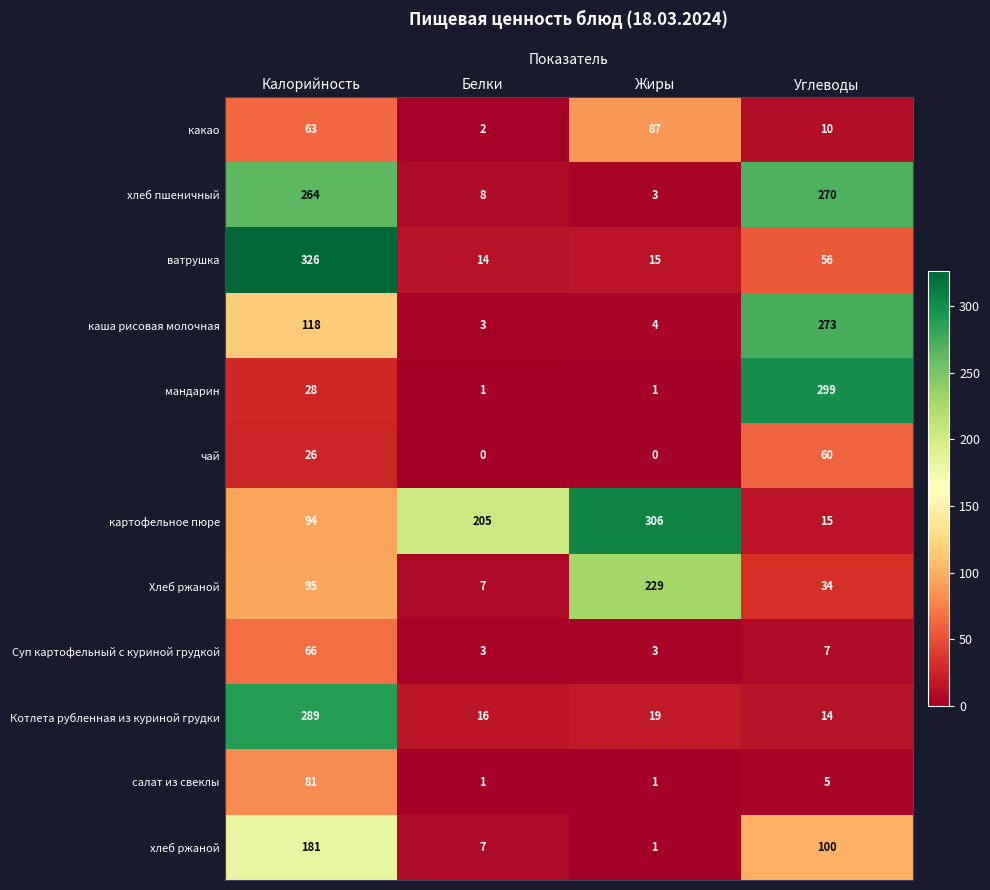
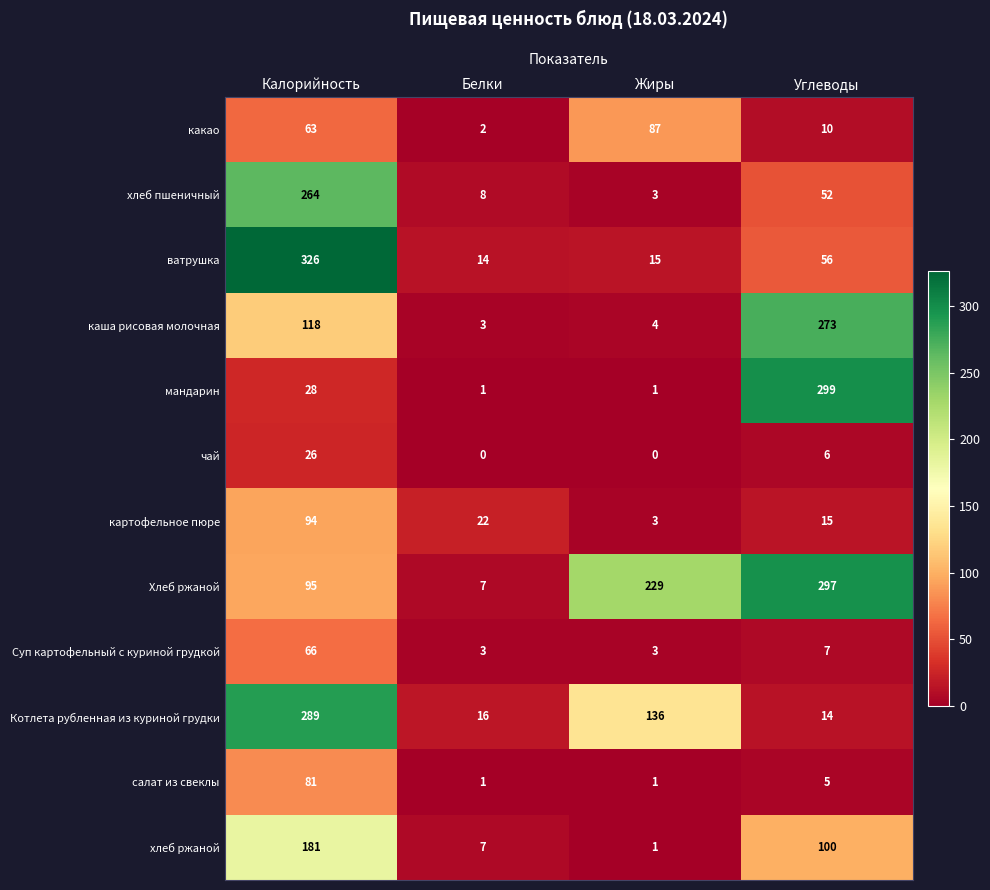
хлеб пшеничный, Углеводы: 270 -> 52
чай, Углеводы: 60 -> 6
картофельное пюре, Белки: 205 -> 22
картофельное пюре, Жиры: 306 -> 3
Хлеб ржаной, Углеводы: 34 -> 297
Котлета рубленная из куриной грудки, Жиры: 19 -> 136
